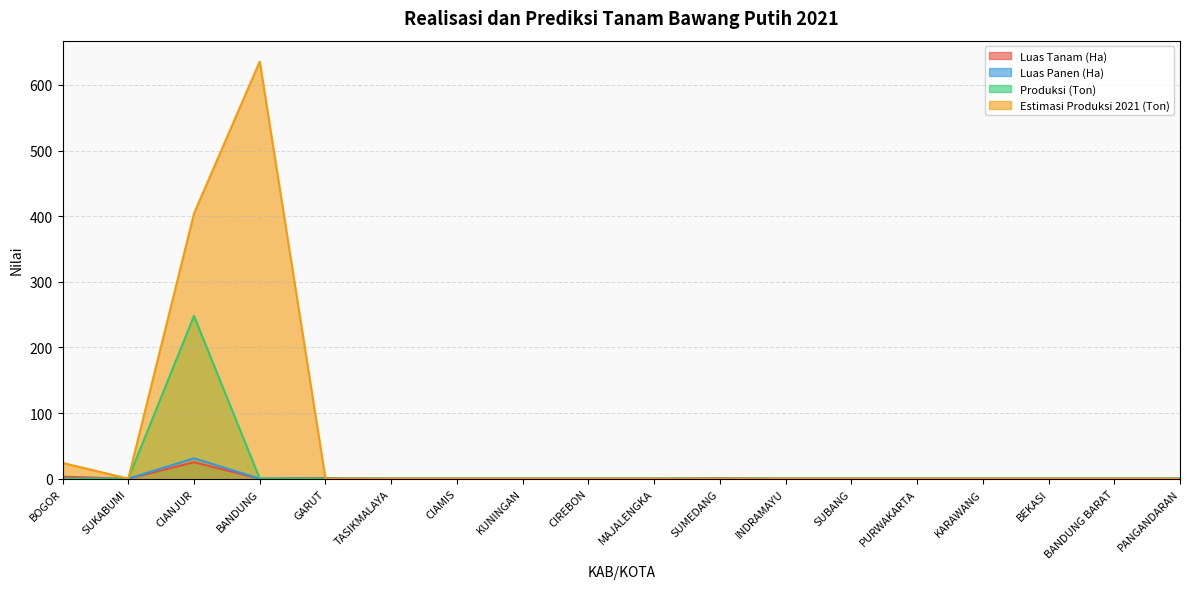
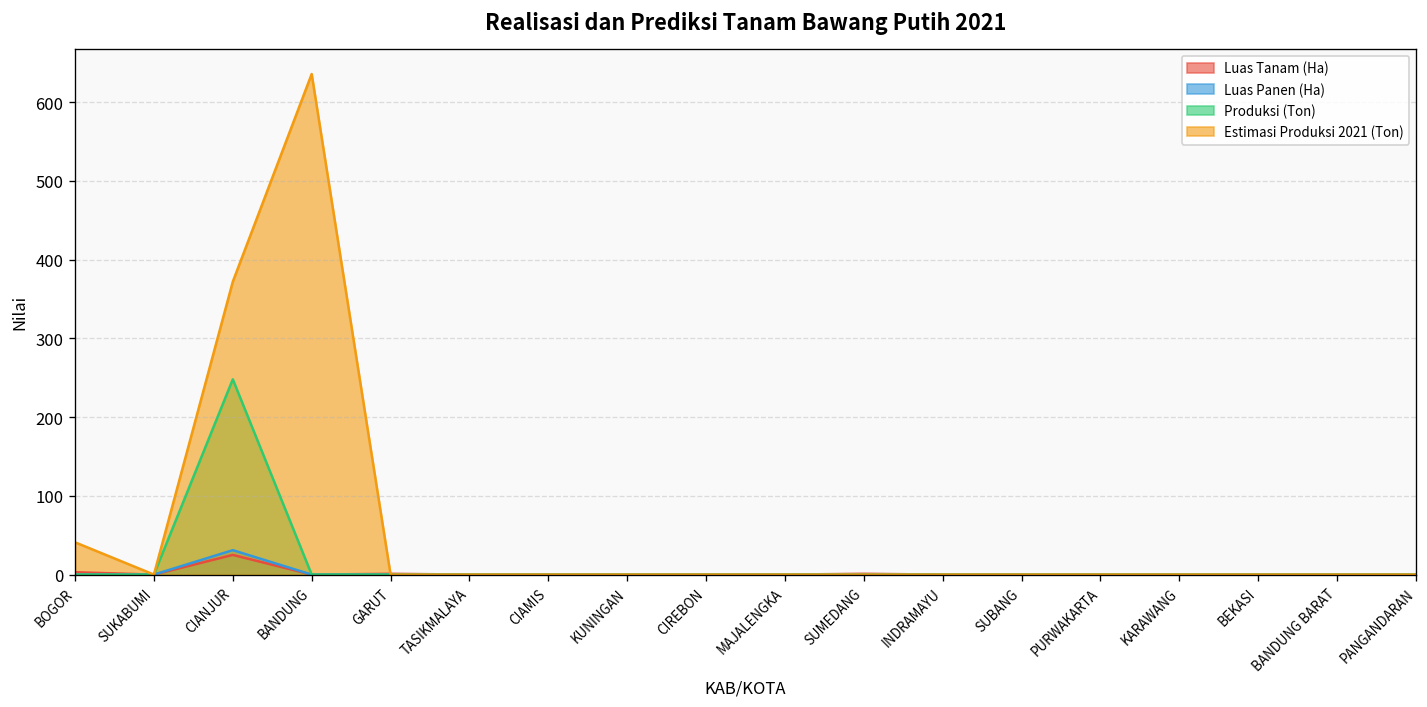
Estimasi Produksi 2021 (Ton), BOGOR: 20 -> 40
Estimasi Produksi 2021 (Ton), CIANJUR: 400 -> 370
